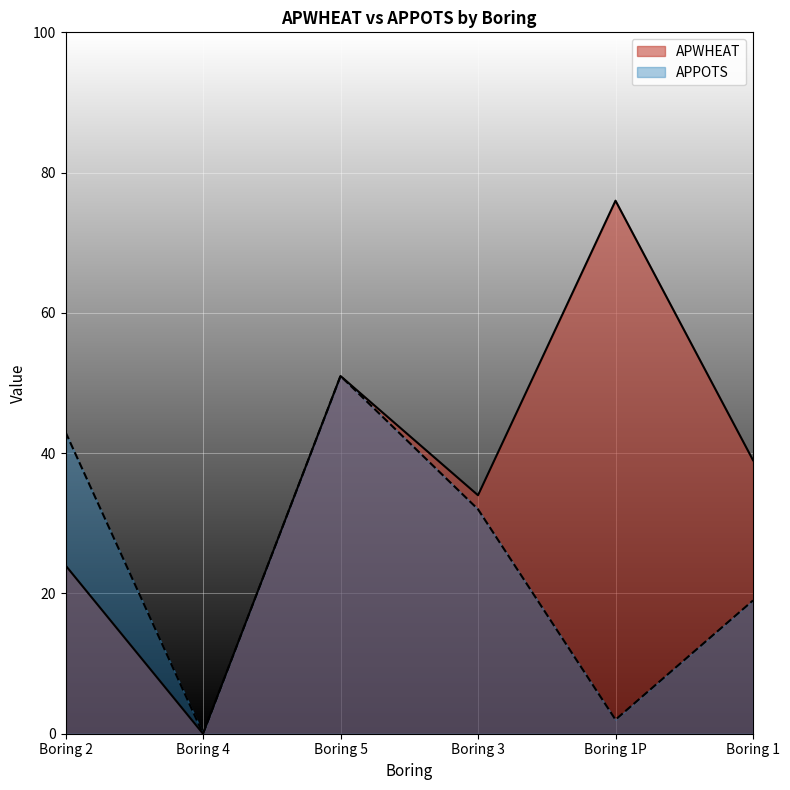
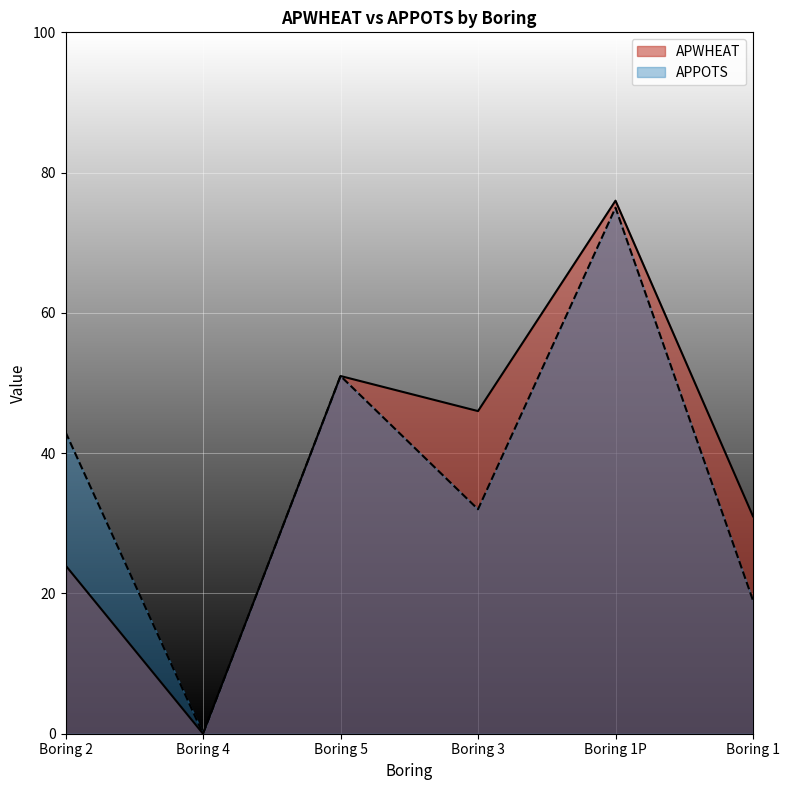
APWHEAT, Boring 3: 34 -> 46
APPOTS, Boring 1P: 2 -> 75
APWHEAT, Boring 1: 39 -> 31
